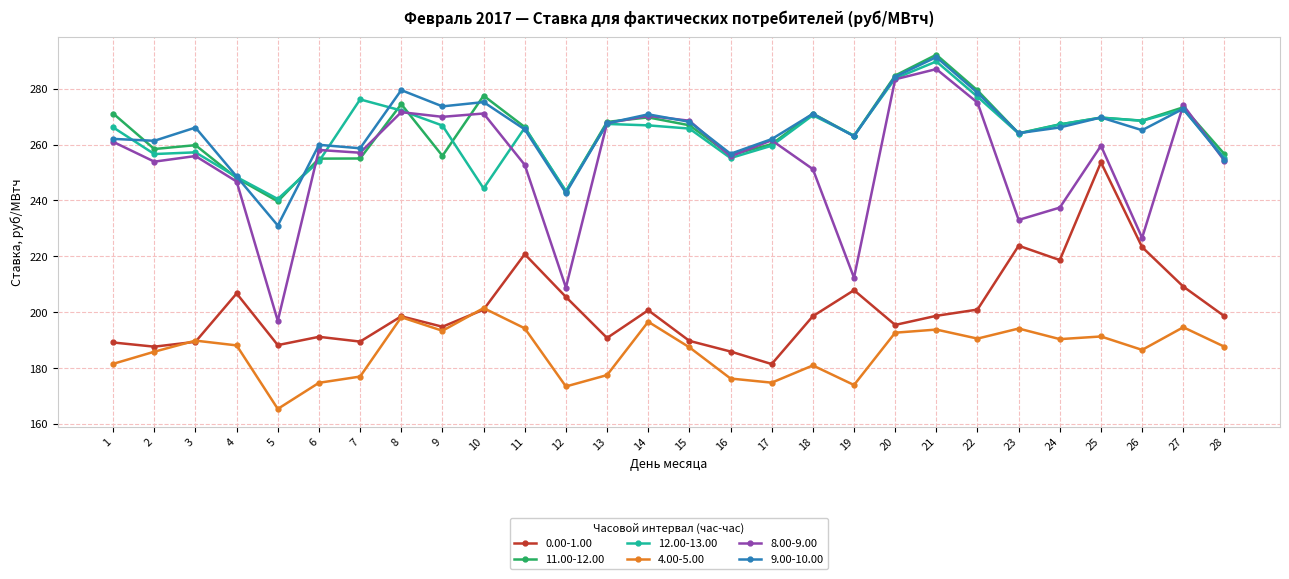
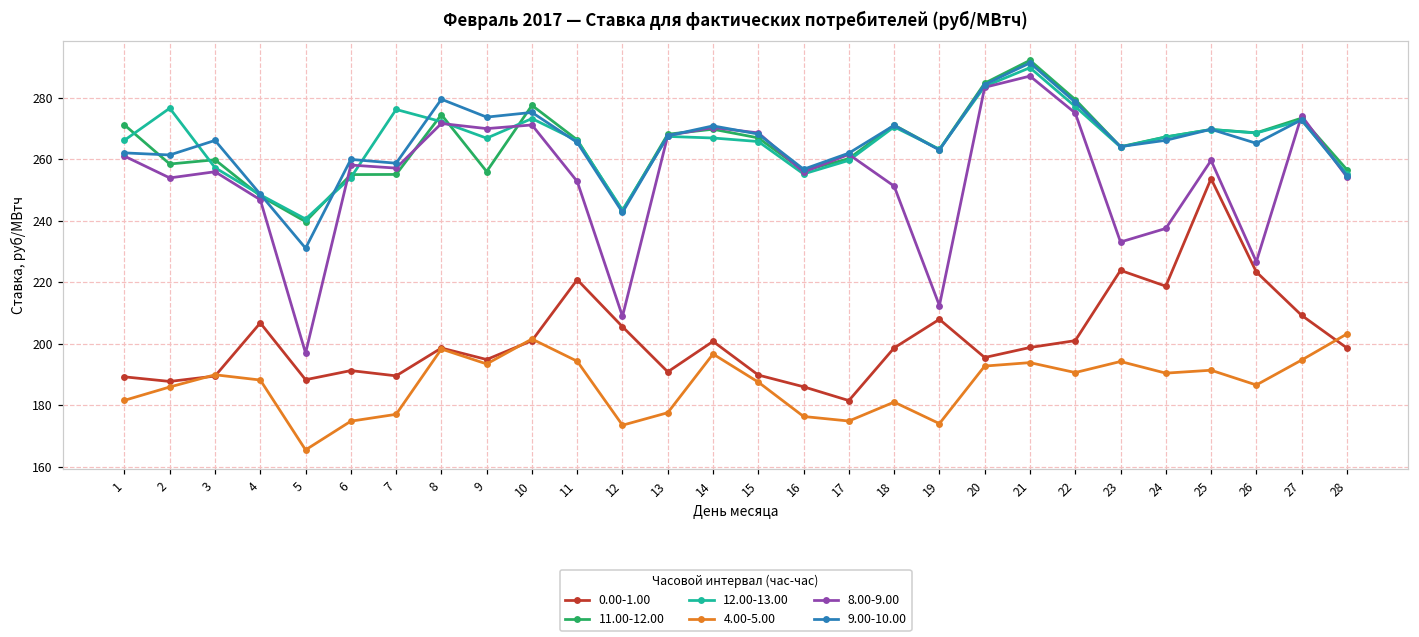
12.00-13.00, 2: 257 -> 277
12.00-13.00, 10: 244 -> 273
4.00-5.00, 28: 188 -> 203
